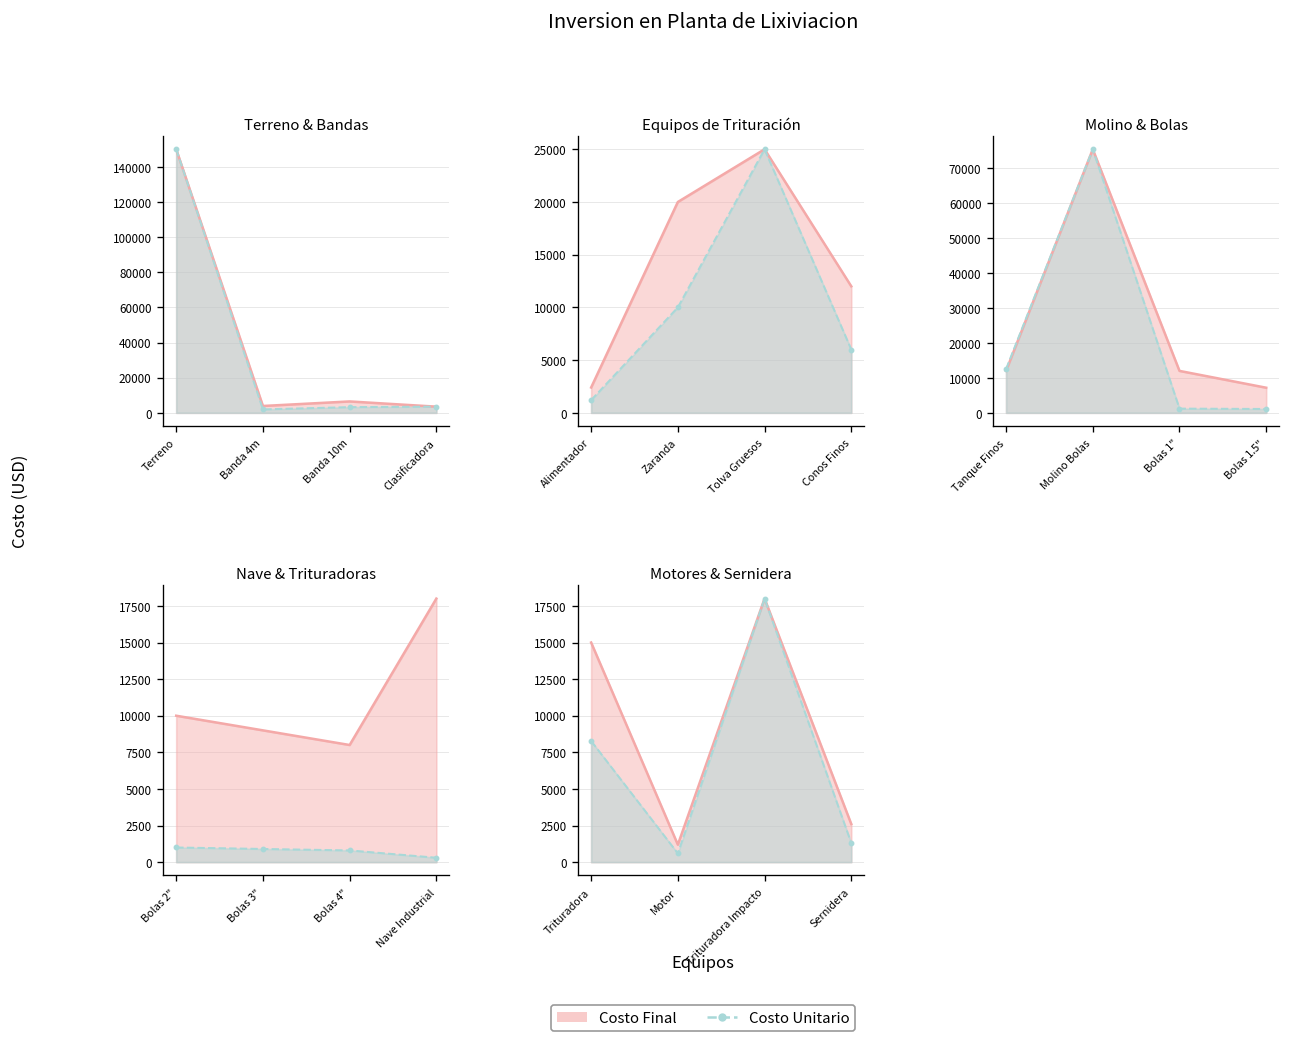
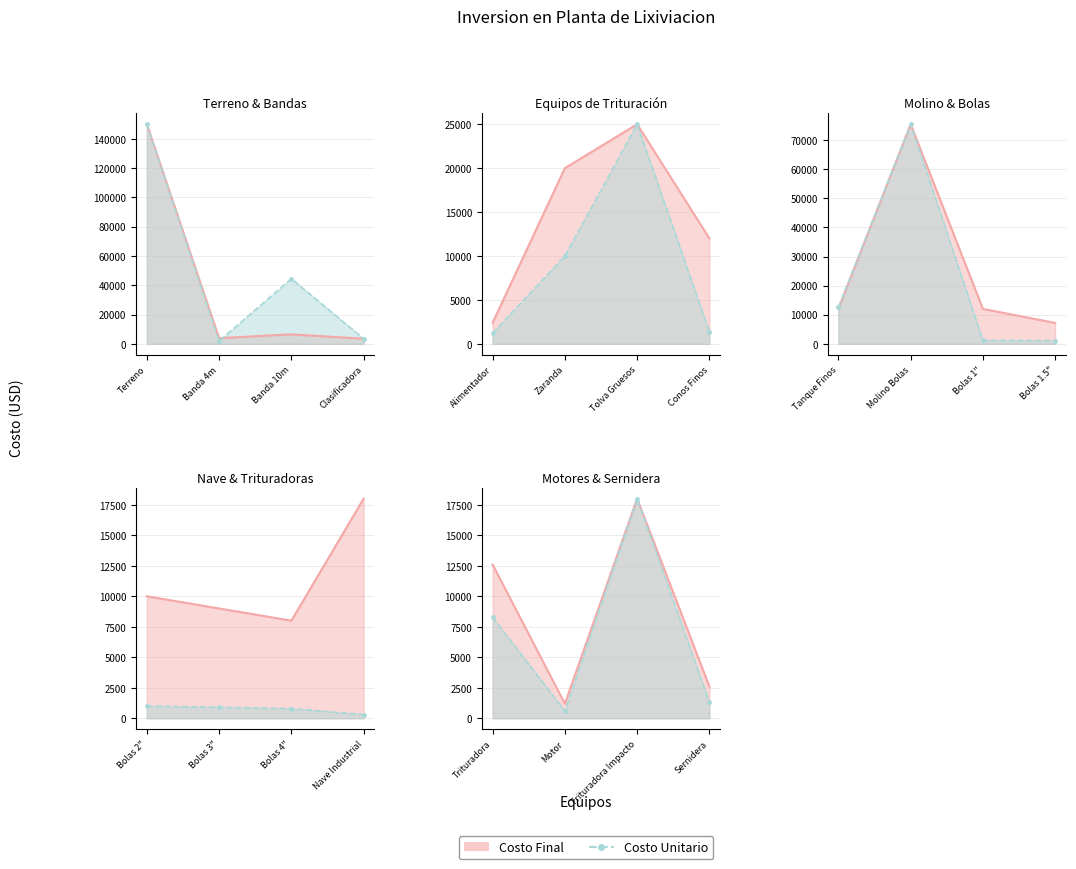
Terreno & Bandas, Costo Unitario, Banda 10m: 3000 -> 44000
Equipos de Trituración, Costo Unitario, Conos Finos: 6000 -> 1000
Motores & Sernidera, Costo Final, Trituradora: 15000 -> 12600
